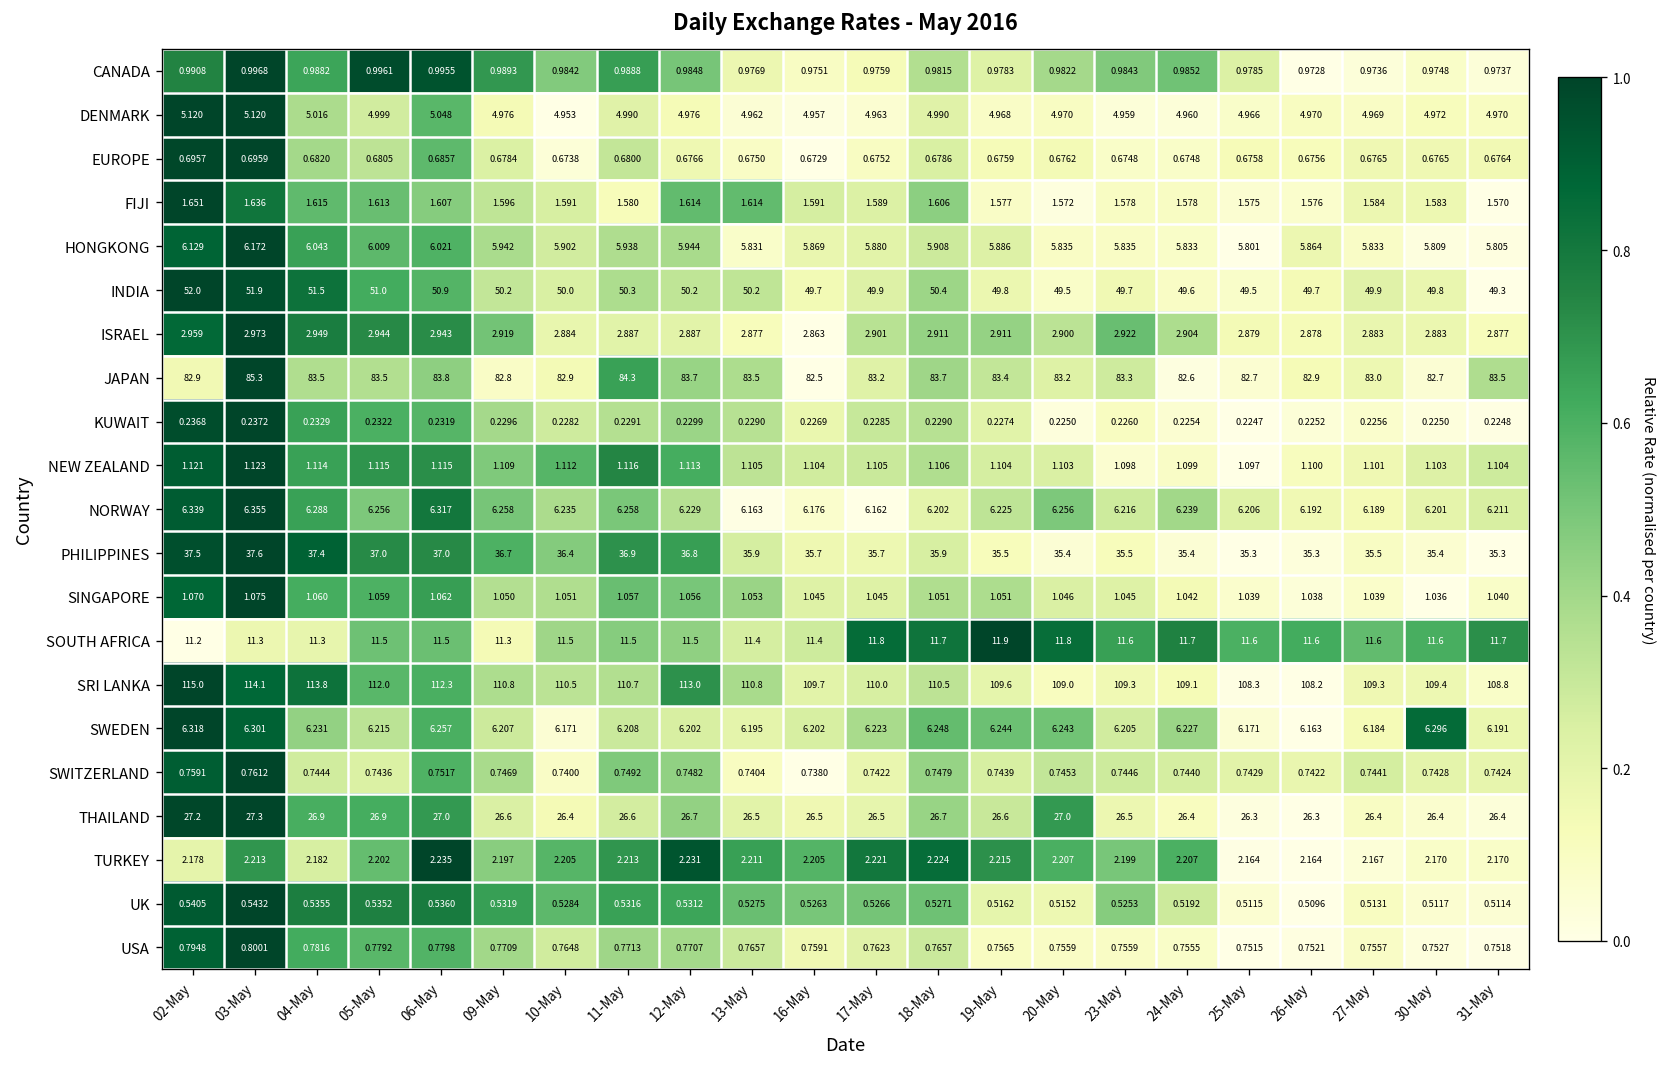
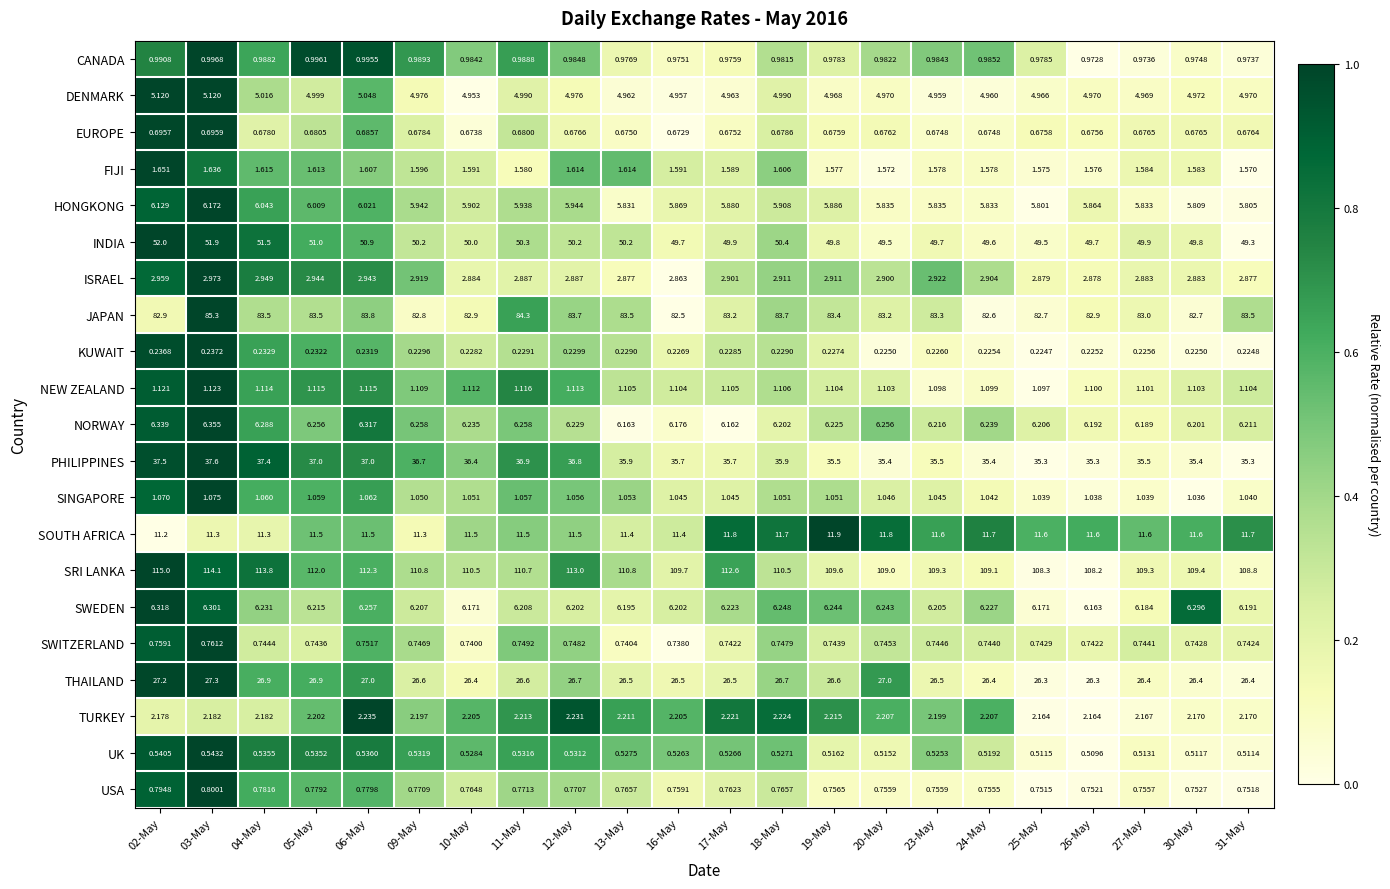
EUROPE, 04-May: 0.6820 -> 0.6780
SRI LANKA, 17-May: 110.0 -> 112.6
TURKEY, 03-May: 2.213 -> 2.182
